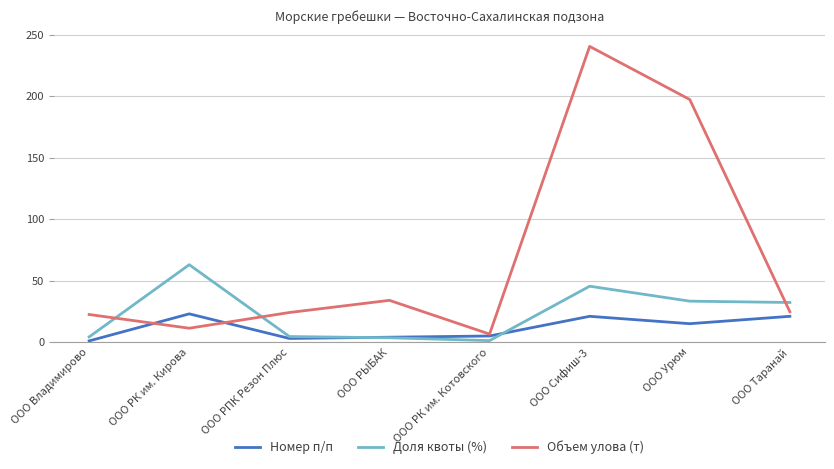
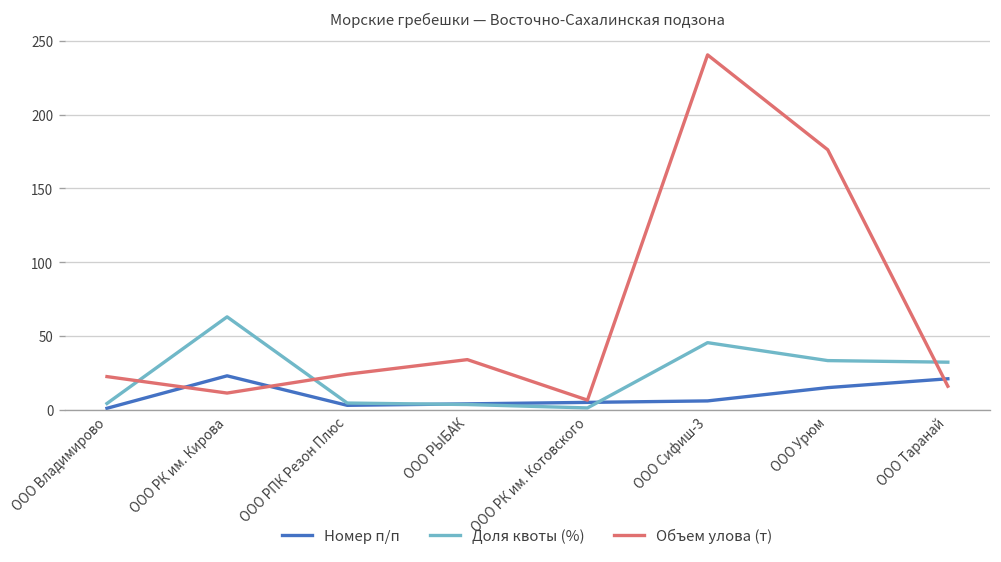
Номер п/п, ООО Сифиш-3: 21 -> 6
Объем улова (т), ООО Урюм: 197 -> 176
Объем улова (т), ООО Таранай: 25 -> 16
